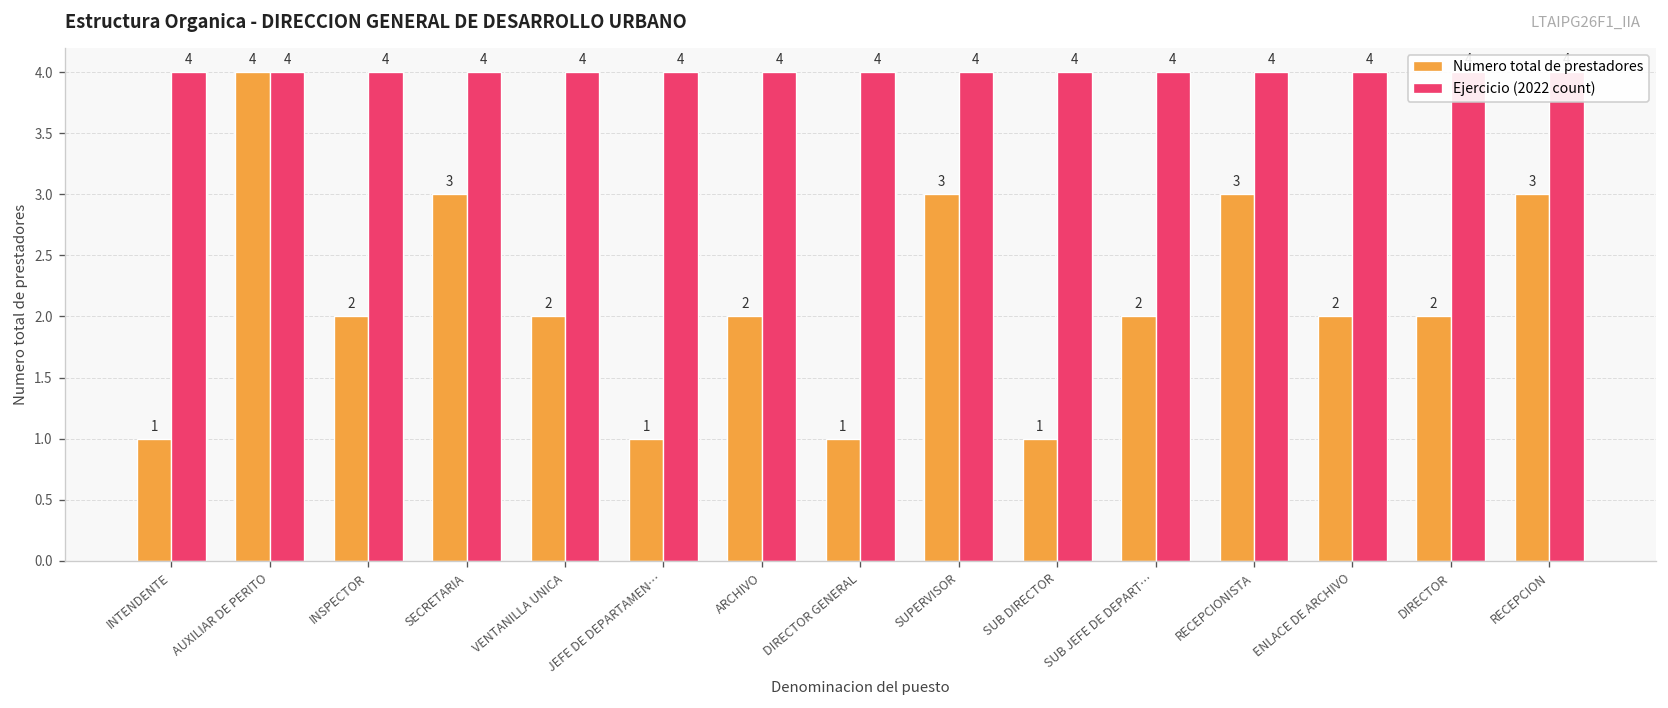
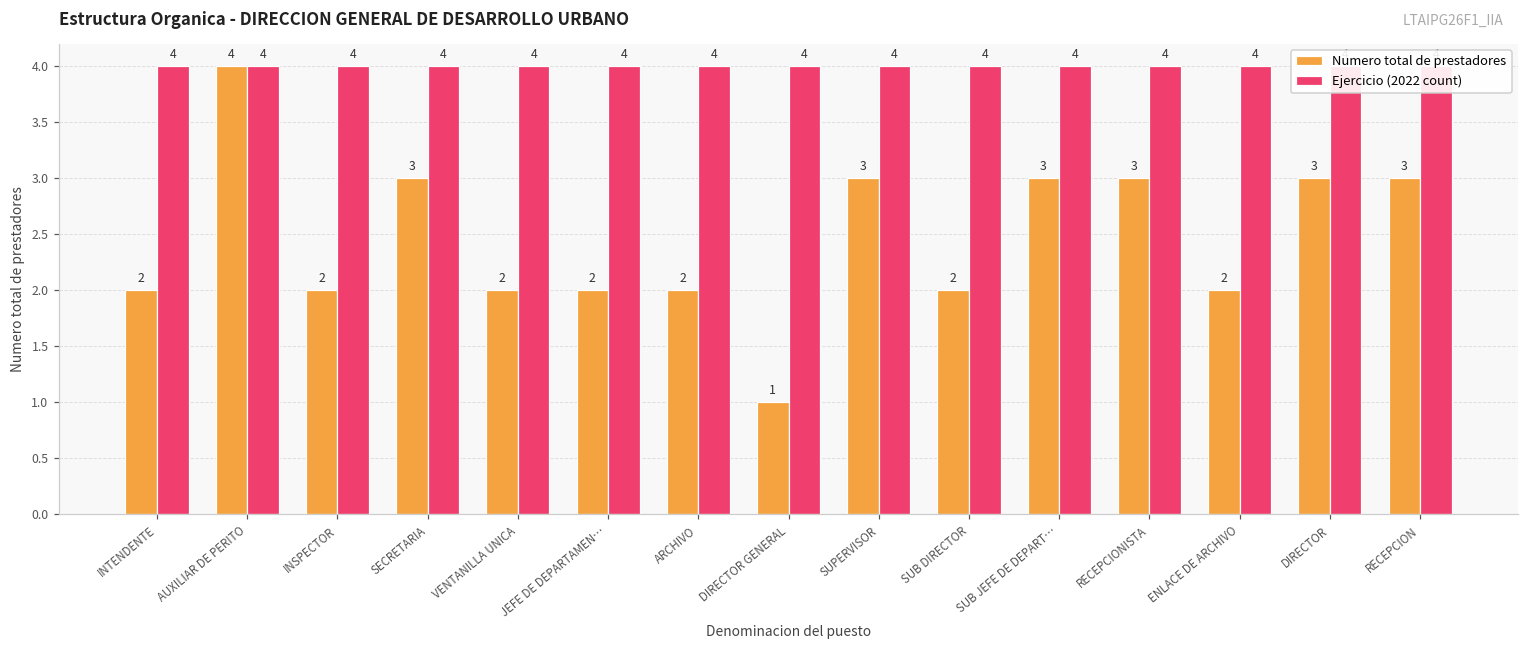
Numero total de prestadores, INTENDENTE: 1 -> 2
Numero total de prestadores, JEFE DE DEPARTAMEN…: 1 -> 2
Numero total de prestadores, SUB DIRECTOR: 1 -> 2
Numero total de prestadores, SUB JEFE DE DEPART…: 2 -> 3
Numero total de prestadores, DIRECTOR: 2 -> 3
